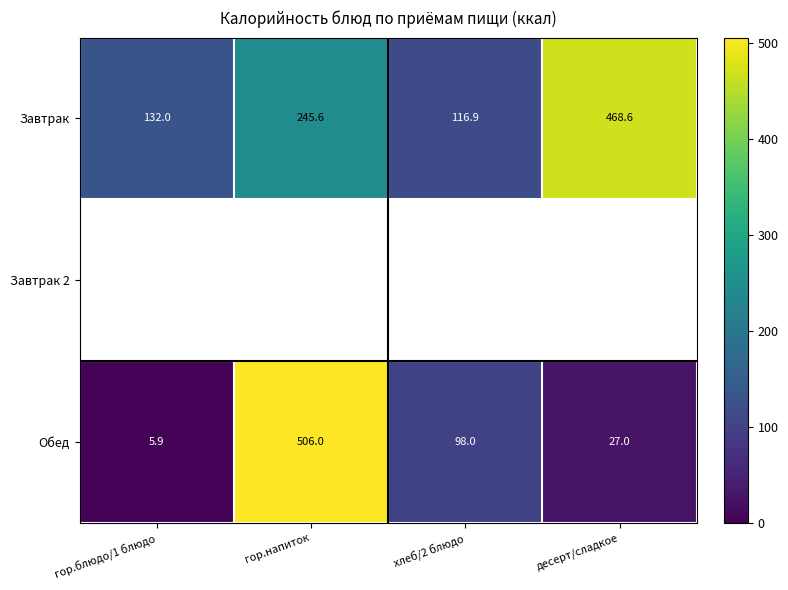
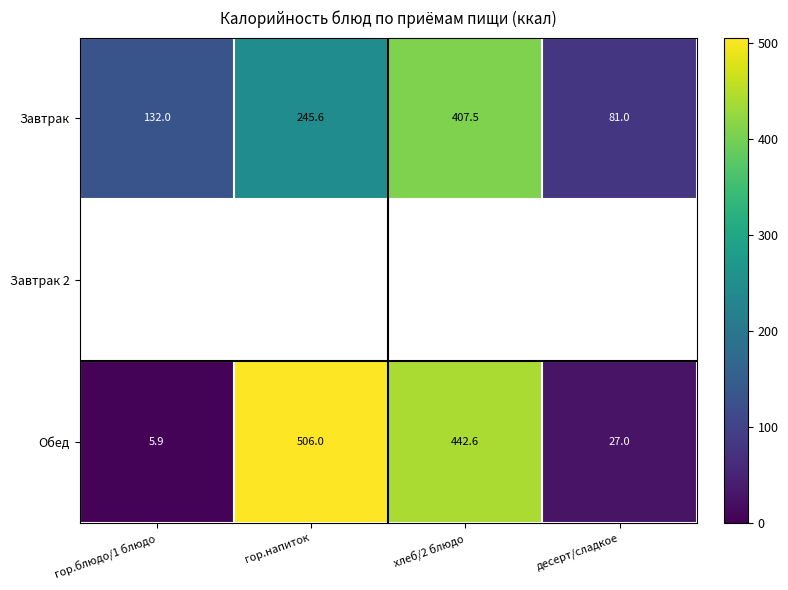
Завтрак, хлеб/2 блюдо: 116.9 -> 407.5
Завтрак, десерт/сладкое: 468.6 -> 81.0
Обед, хлеб/2 блюдо: 98.0 -> 442.6
